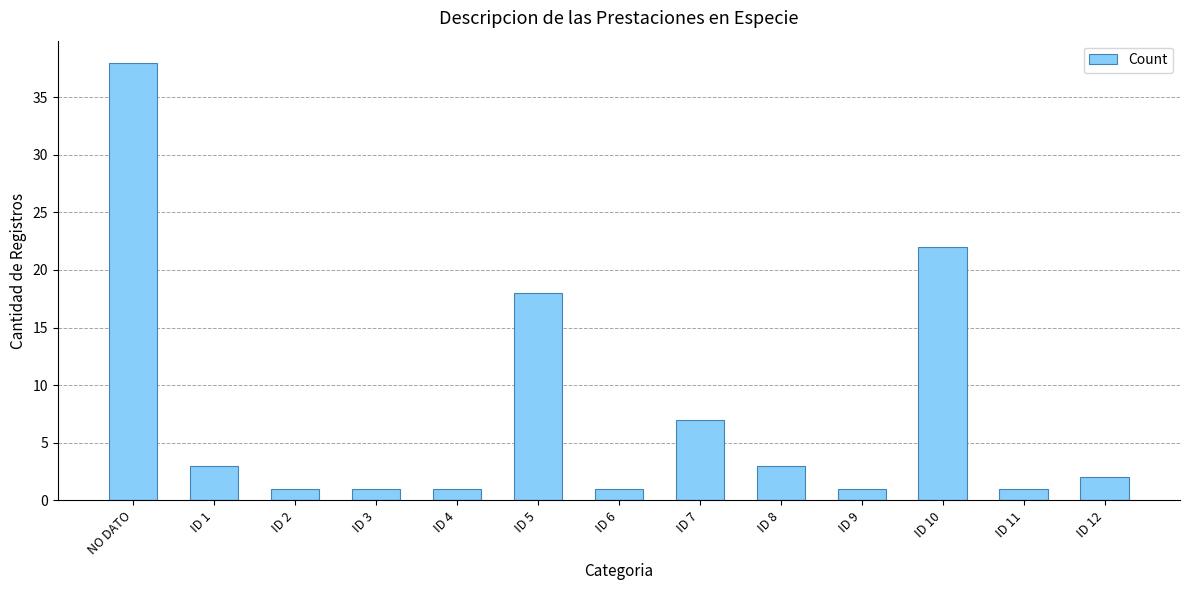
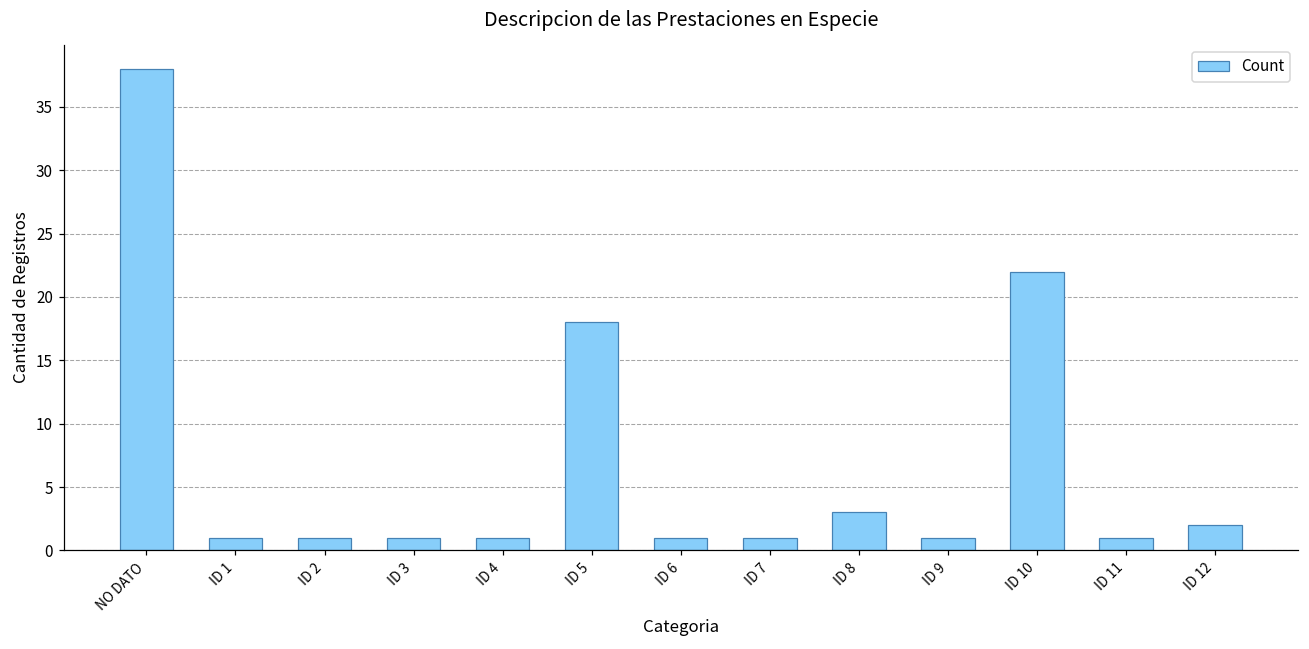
ID 1: 3 -> 1
ID 7: 7 -> 1
